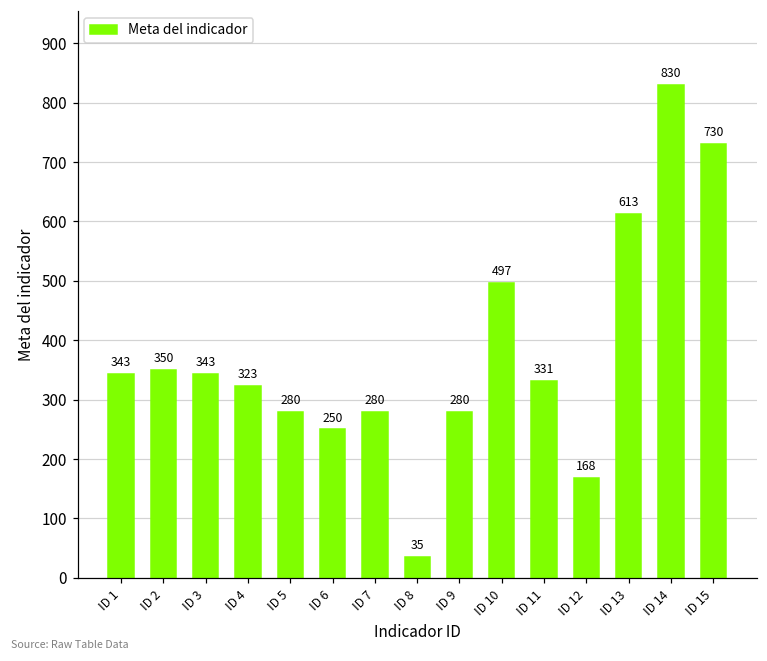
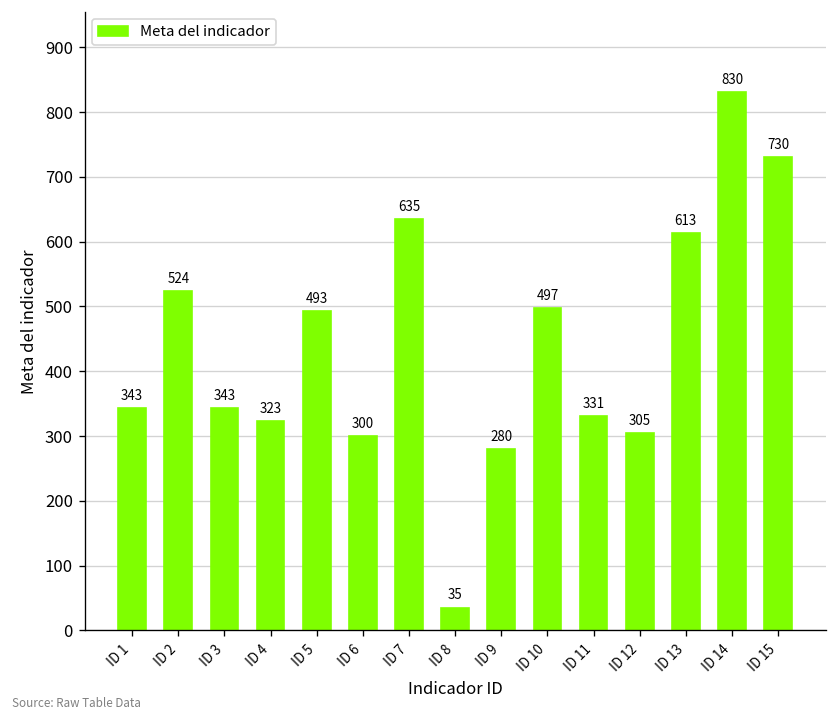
ID 2: 350 -> 524
ID 5: 280 -> 493
ID 6: 250 -> 300
ID 7: 280 -> 635
ID 12: 168 -> 305
